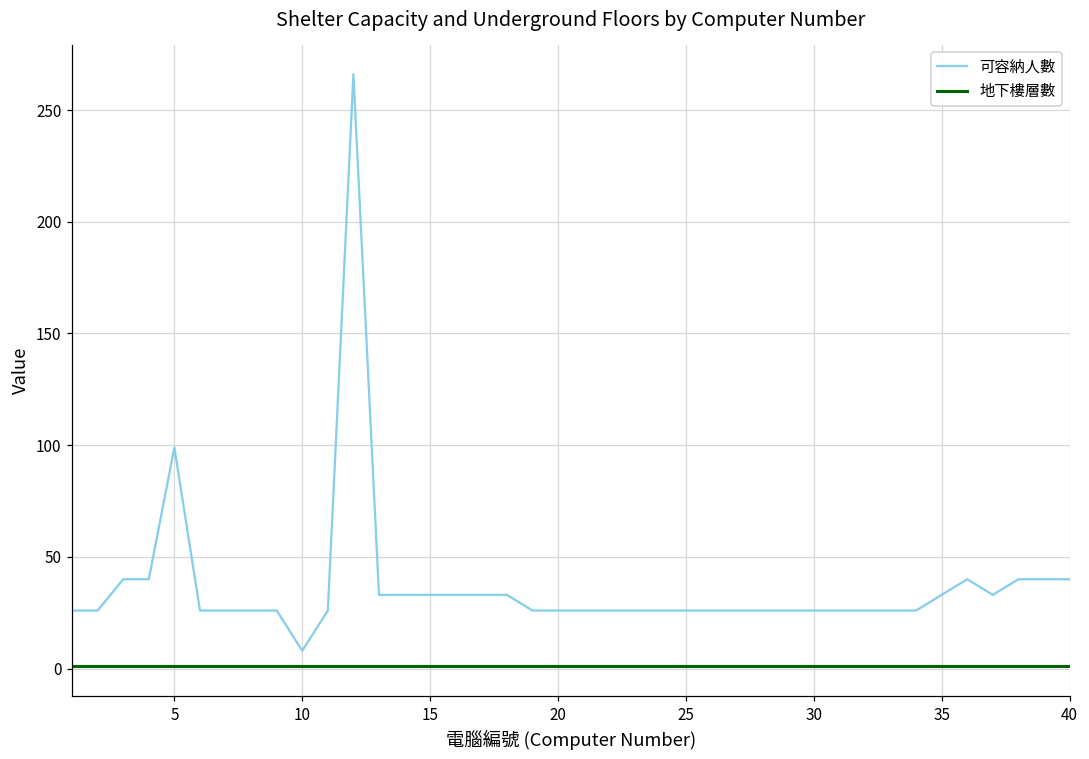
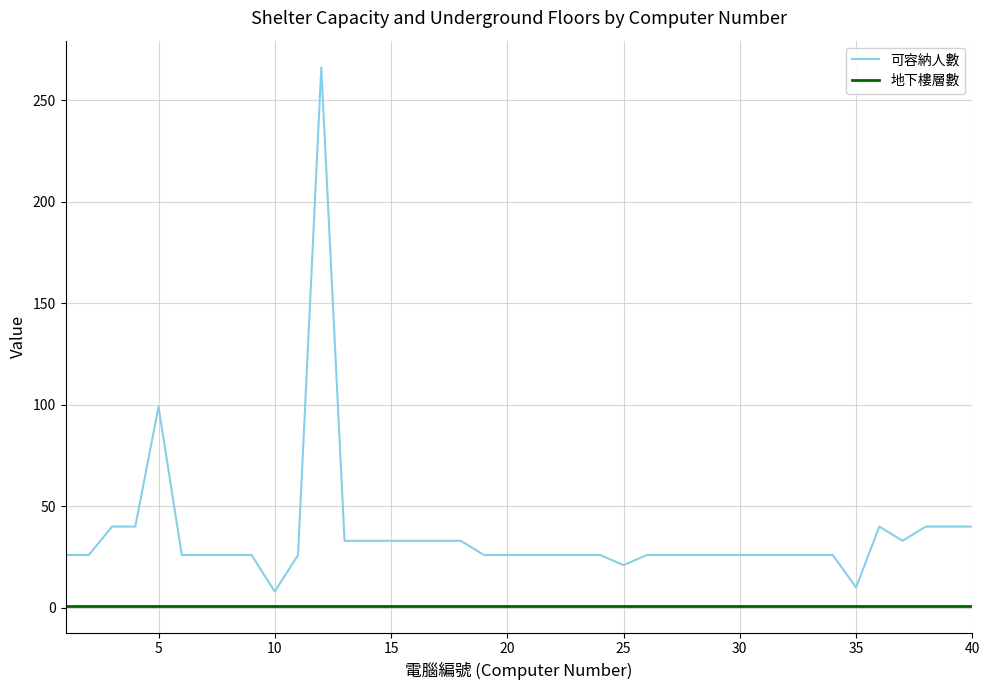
可容納人數, 25: 26 -> 21
可容納人數, 35: 33 -> 10
